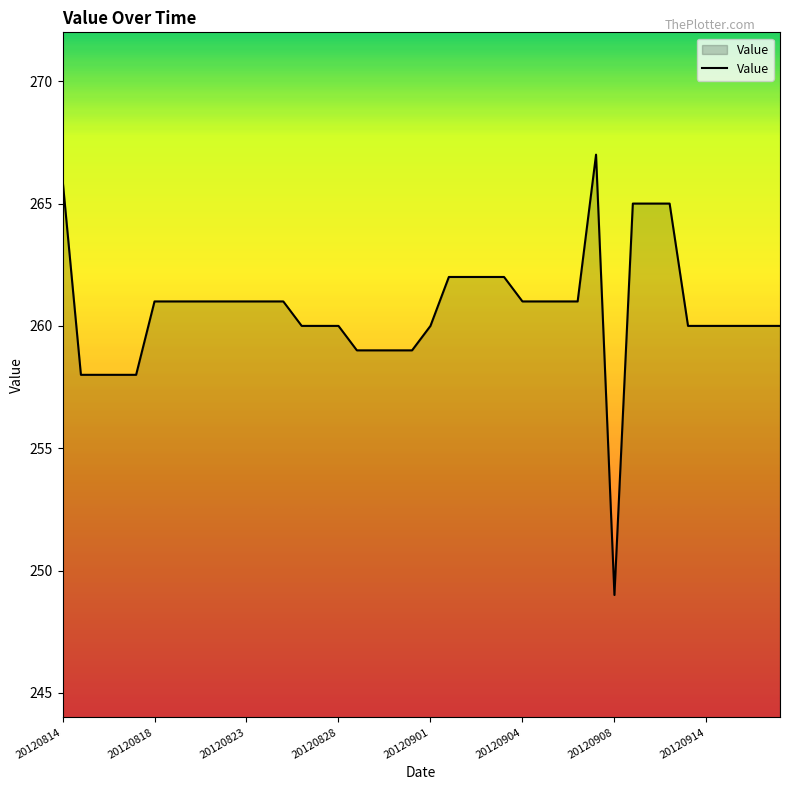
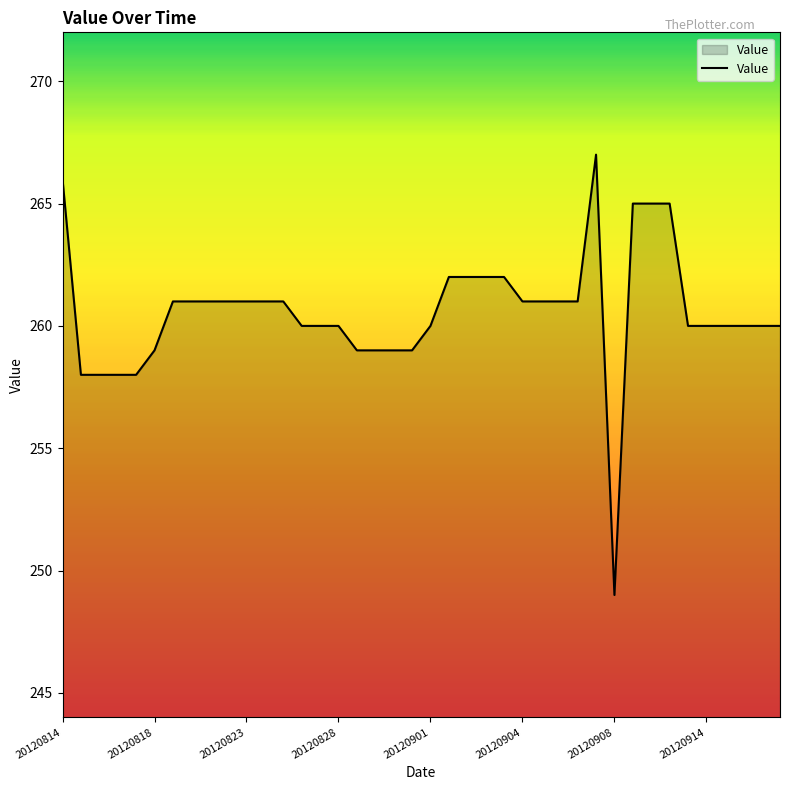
20120818: 261 -> 259
